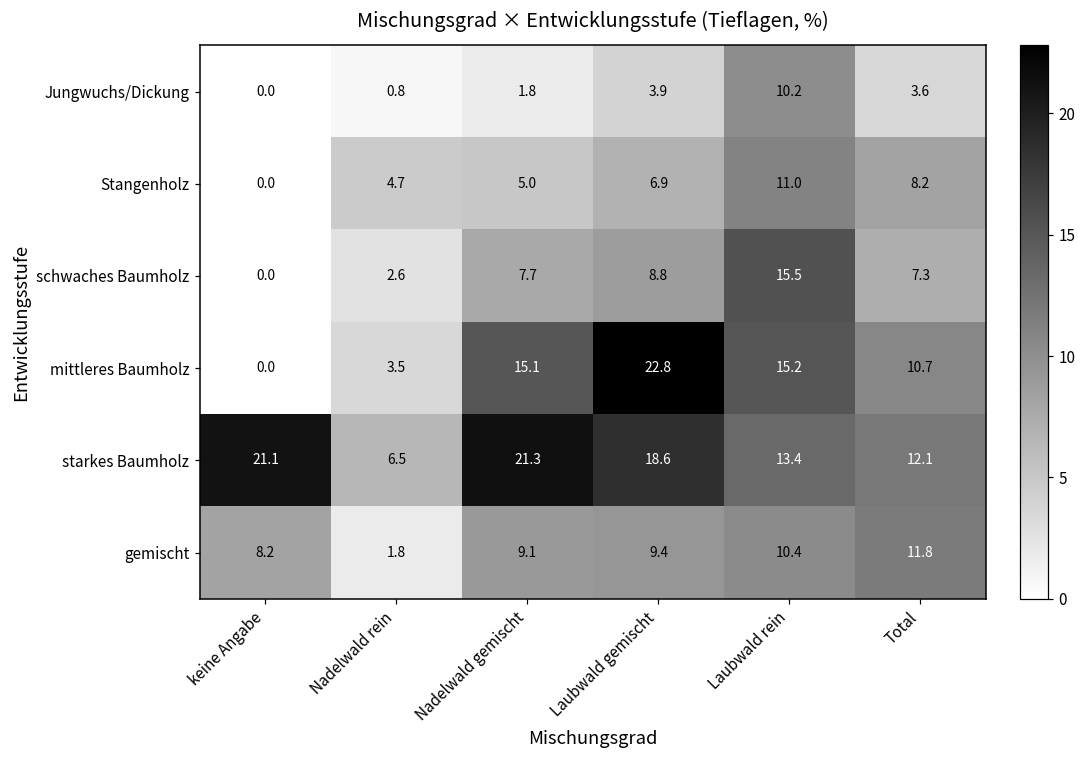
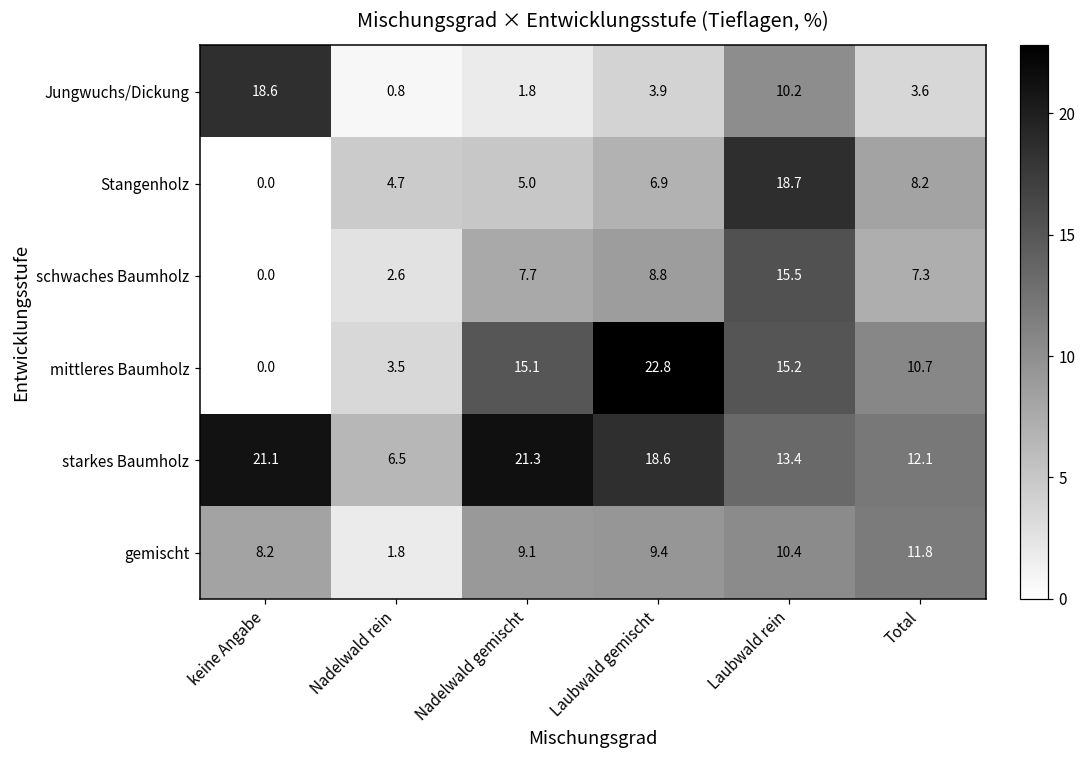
Jungwuchs/Dickung, keine Angabe: 0.0 -> 18.6
Stangenholz, Laubwald rein: 11.0 -> 18.7
